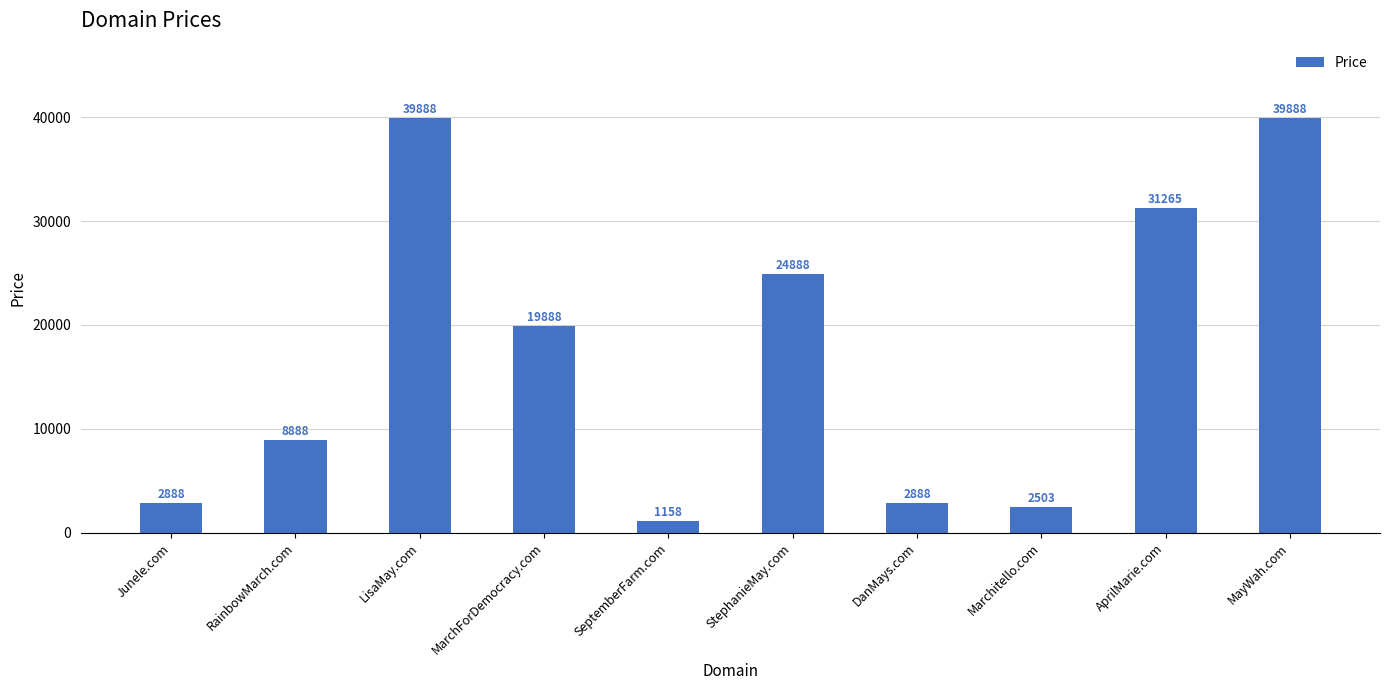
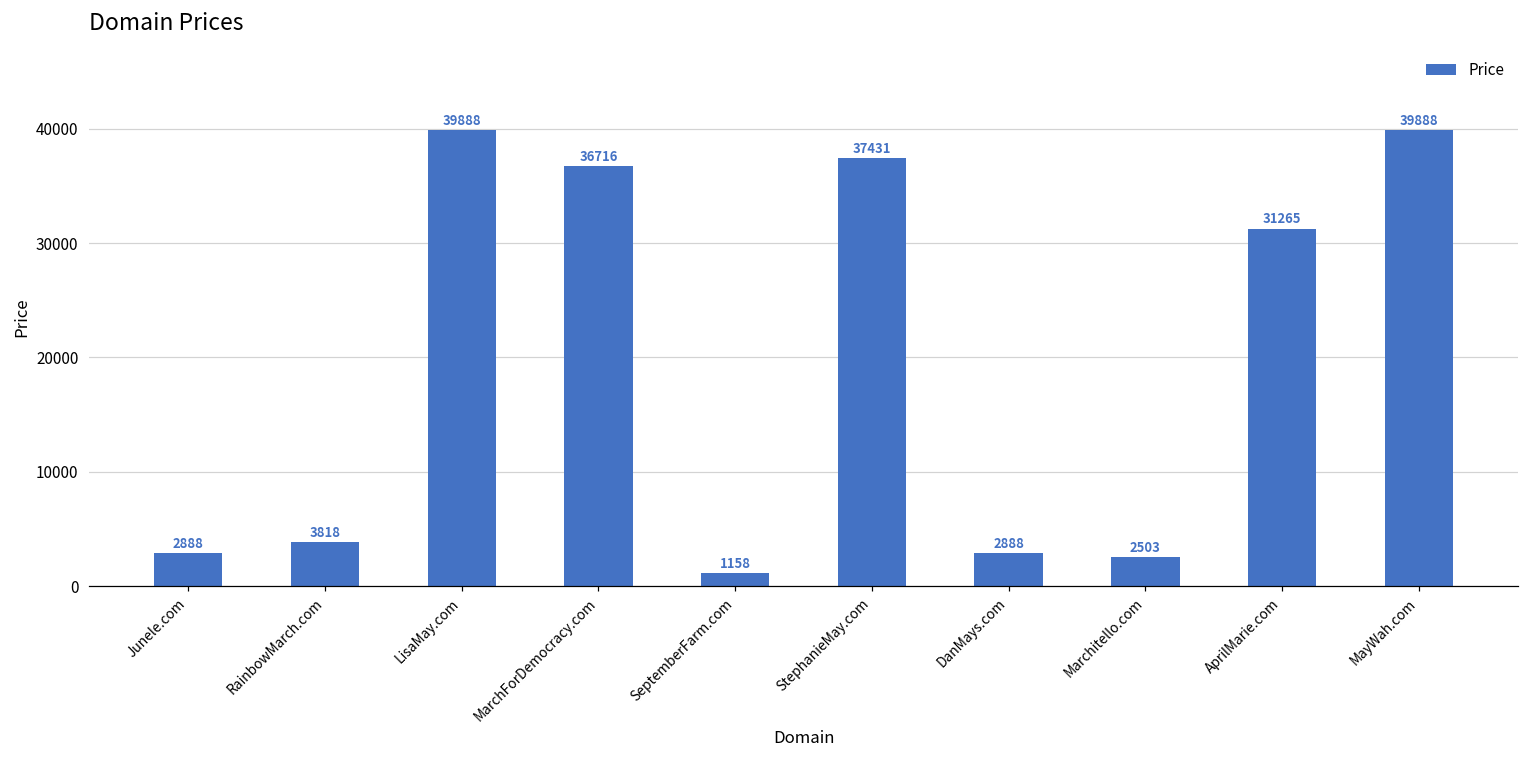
RainbowMarch.com: 8888 -> 3818
MarchForDemocracy.com: 19888 -> 36716
StephanieMay.com: 24888 -> 37431
